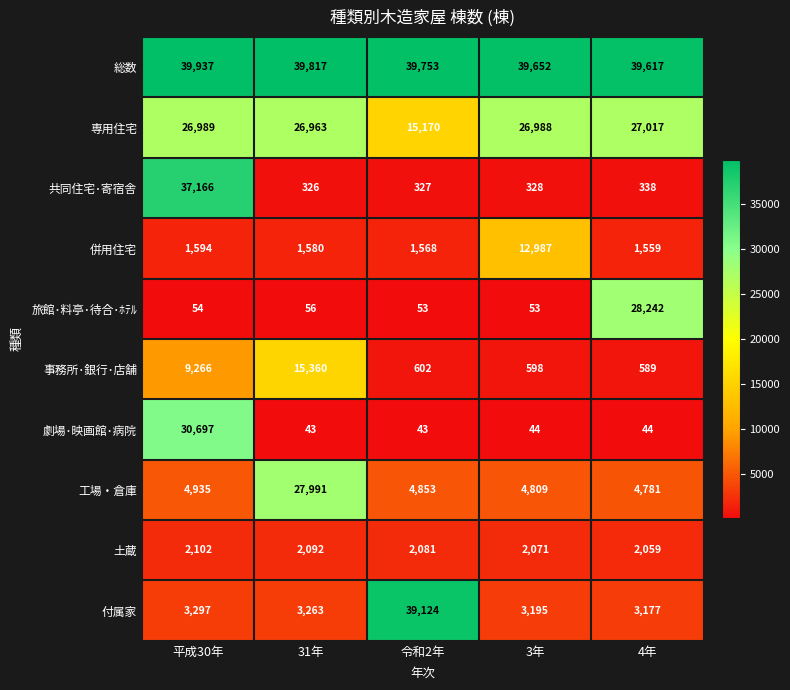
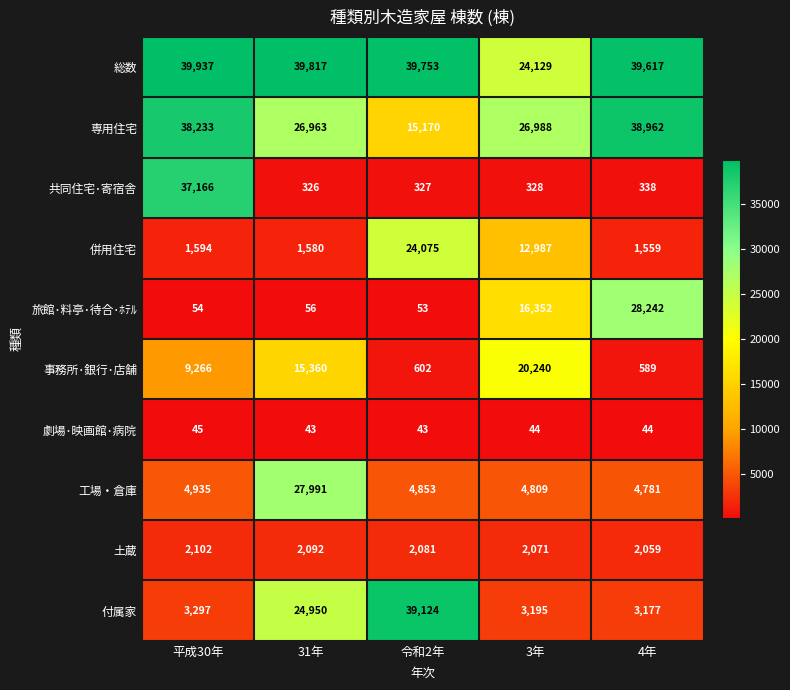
総数, 3年: 39,652 -> 24,129
専用住宅, 平成30年: 26,989 -> 38,233
専用住宅, 4年: 27,017 -> 38,962
併用住宅, 令和2年: 1,568 -> 24,075
旅館･料亭･待合･ﾎﾃﾙ, 3年: 53 -> 16,352
事務所･銀行･店舗, 3年: 598 -> 20,240
劇場･映画館･病院, 平成30年: 30,697 -> 45
付属家, 31年: 3,263 -> 24,950
